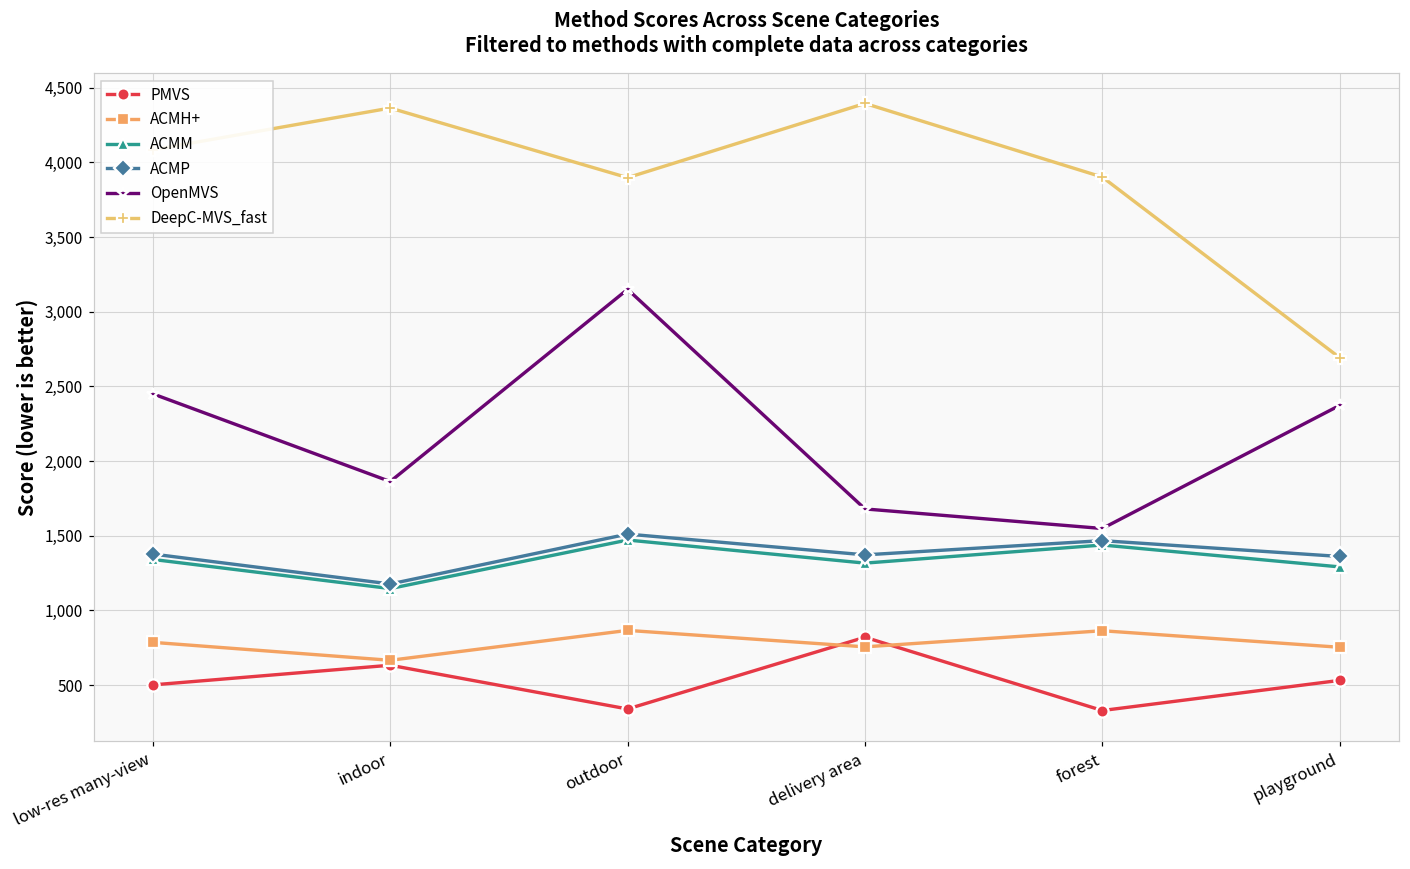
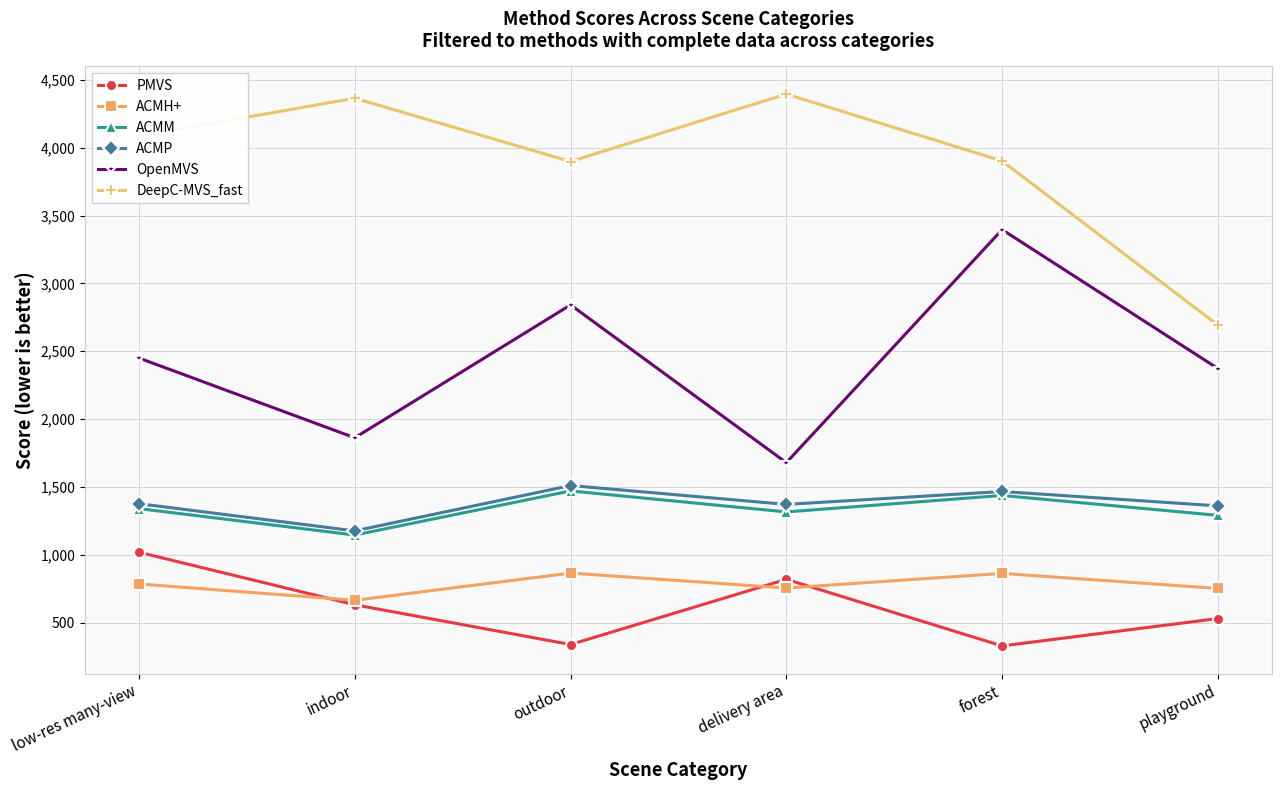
PMVS, low-res many-view: 500 -> 1,020
OpenMVS, outdoor: 3,150 -> 2,840
OpenMVS, forest: 1,550 -> 3,400
